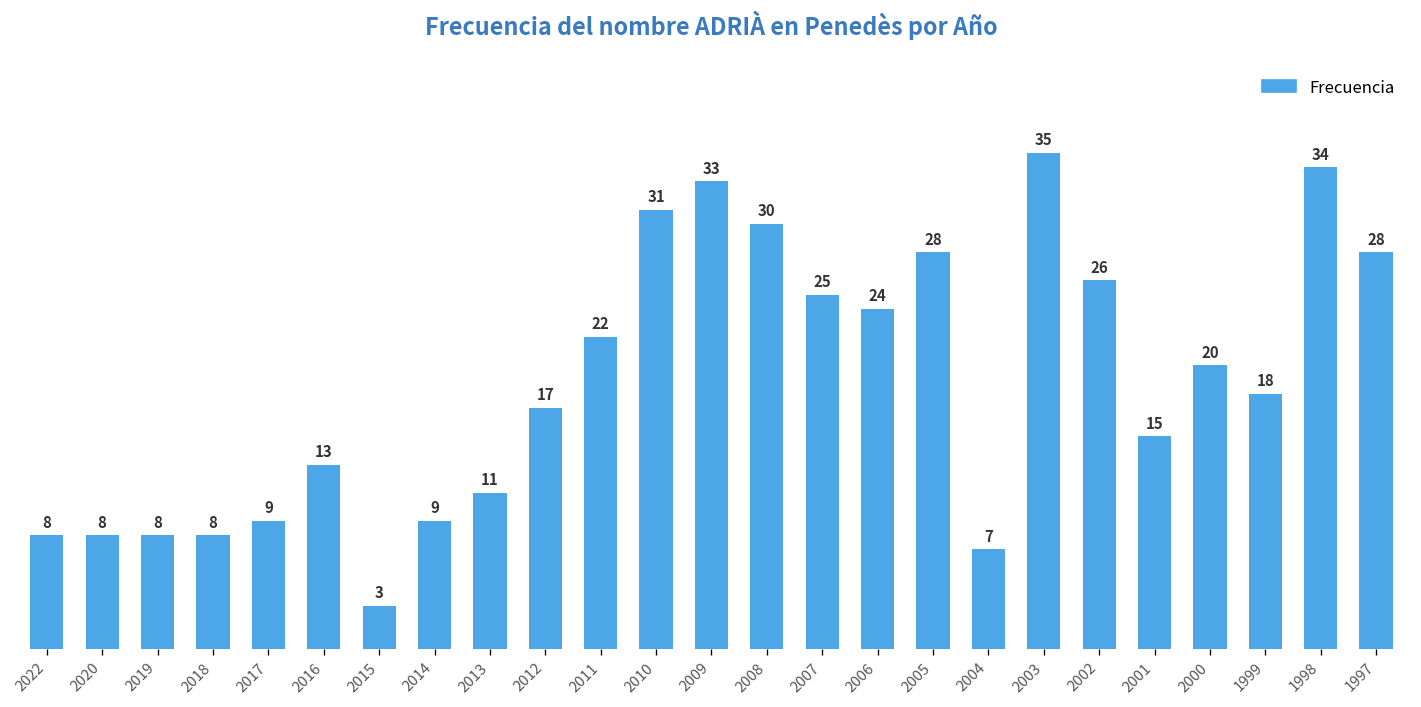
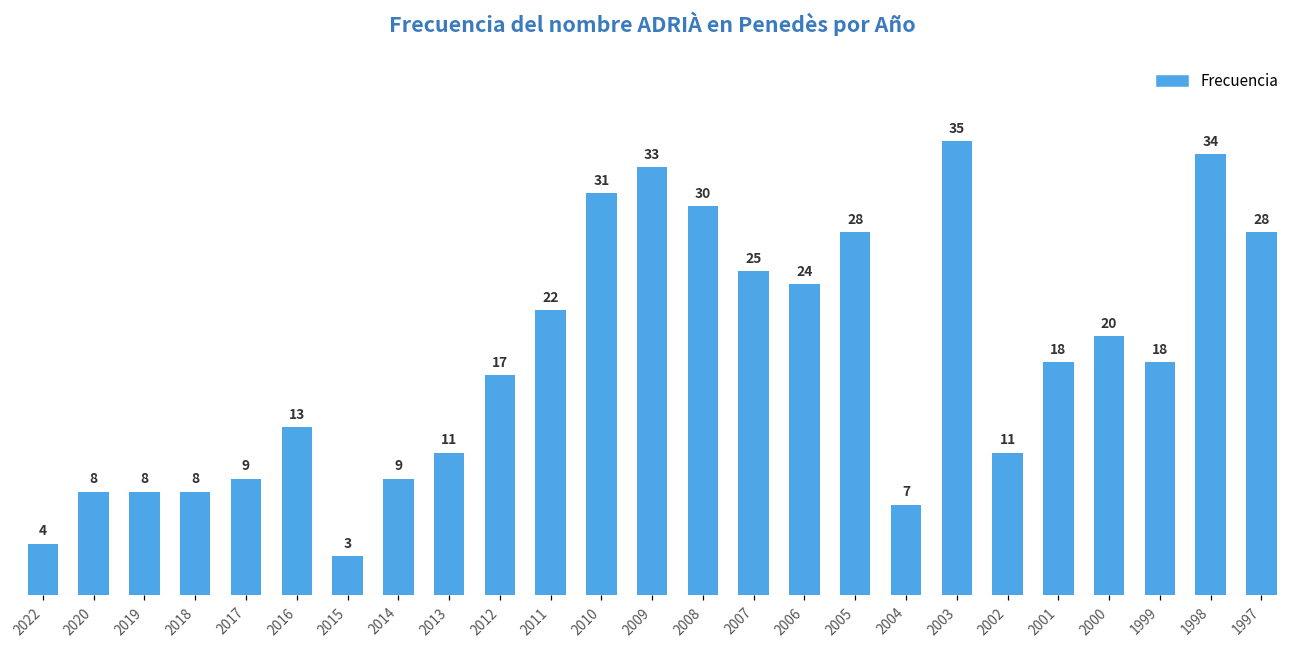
2022: 8 -> 4
2002: 26 -> 11
2001: 15 -> 18
